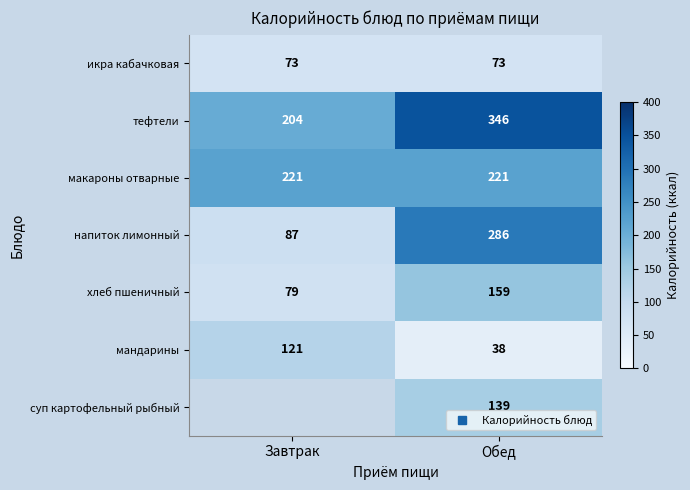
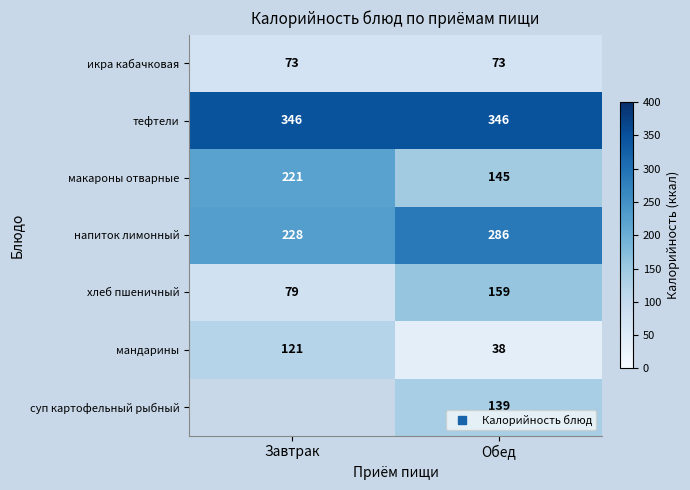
тефтели, Завтрак: 204 -> 346
макароны отварные, Обед: 221 -> 145
напиток лимонный, Завтрак: 87 -> 228
